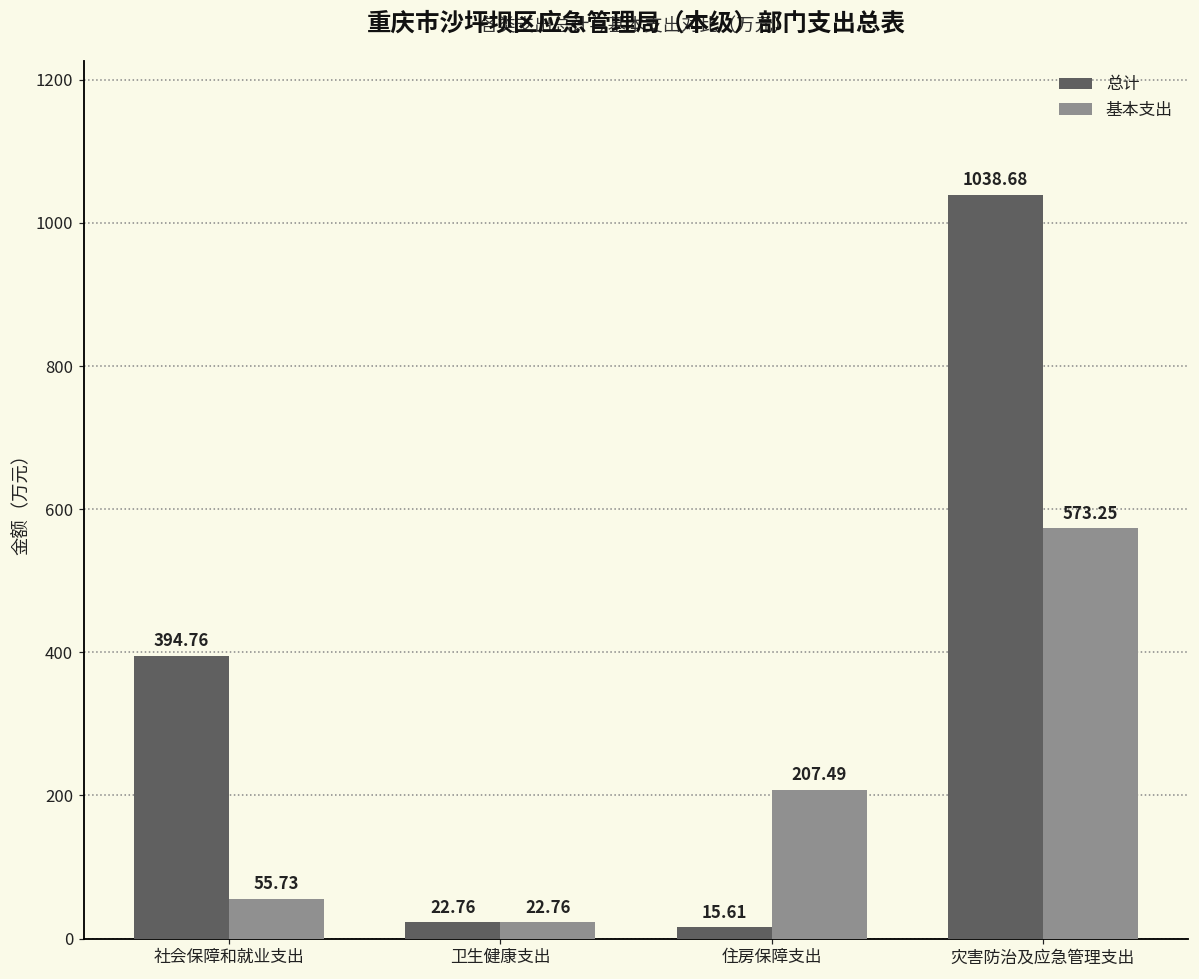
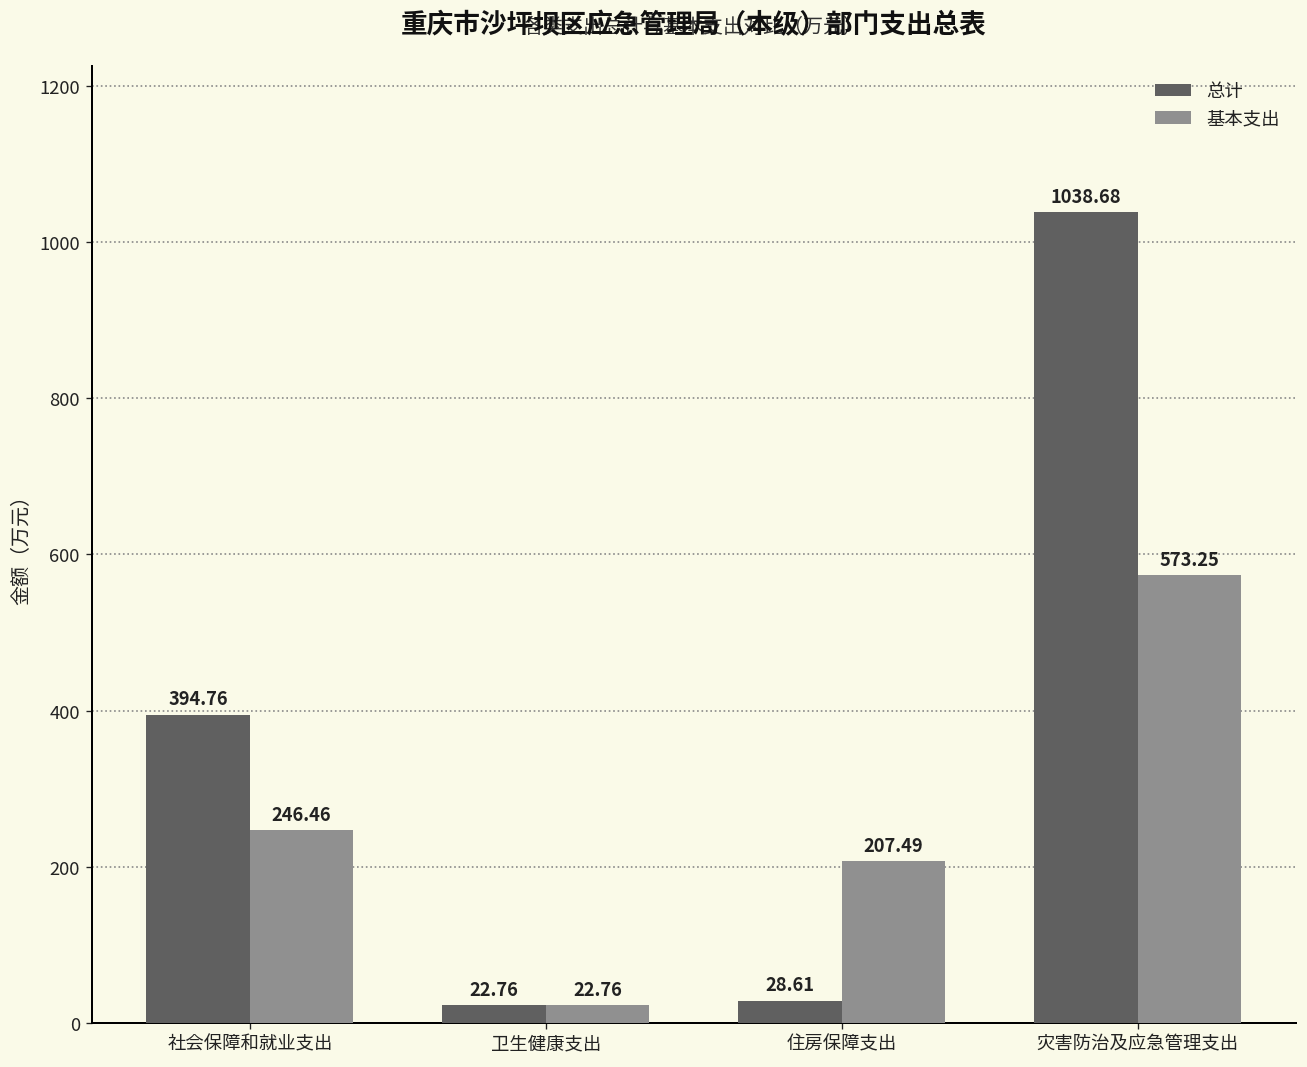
基本支出, 社会保障和就业支出: 55.73 -> 246.46
总计, 住房保障支出: 15.61 -> 28.61
